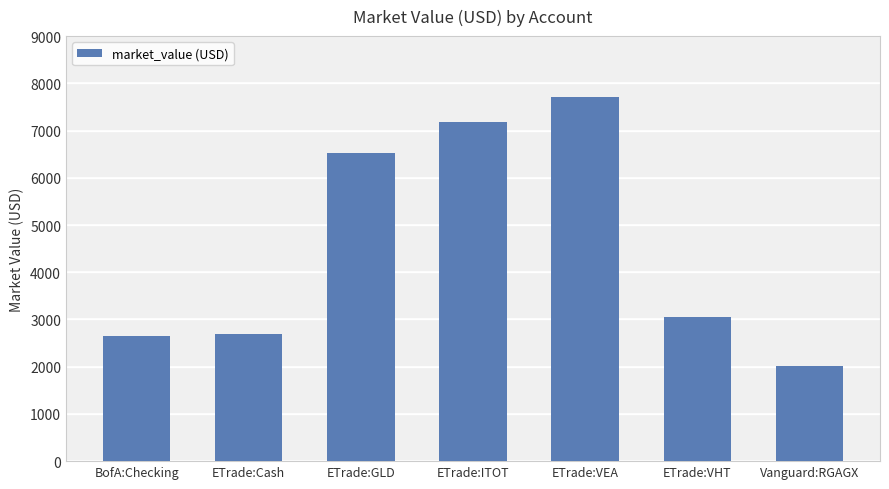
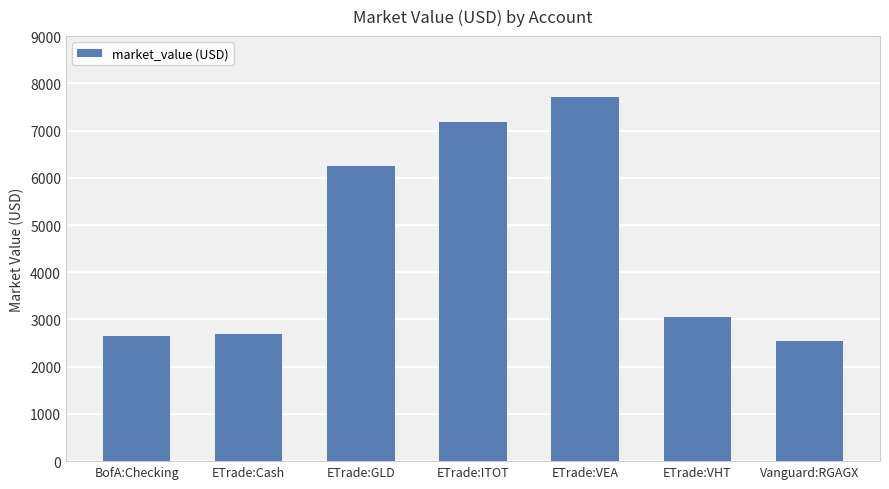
ETrade:GLD: 6500 -> 6300
Vanguard:RGAGX: 2000 -> 2500
